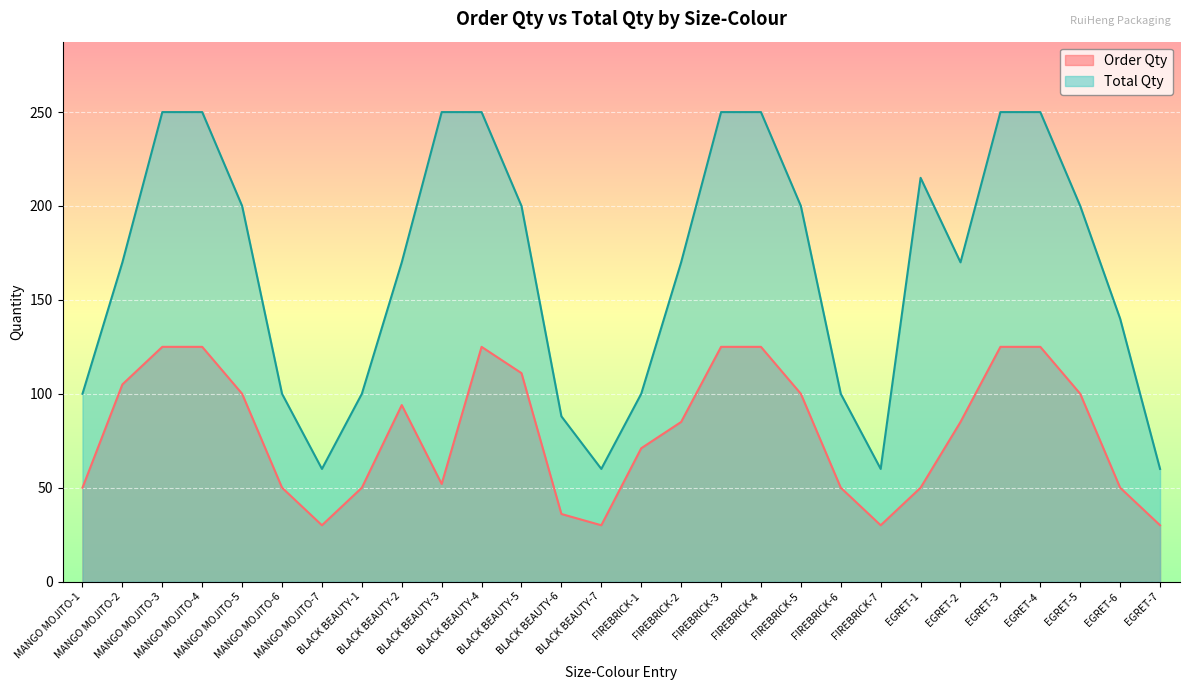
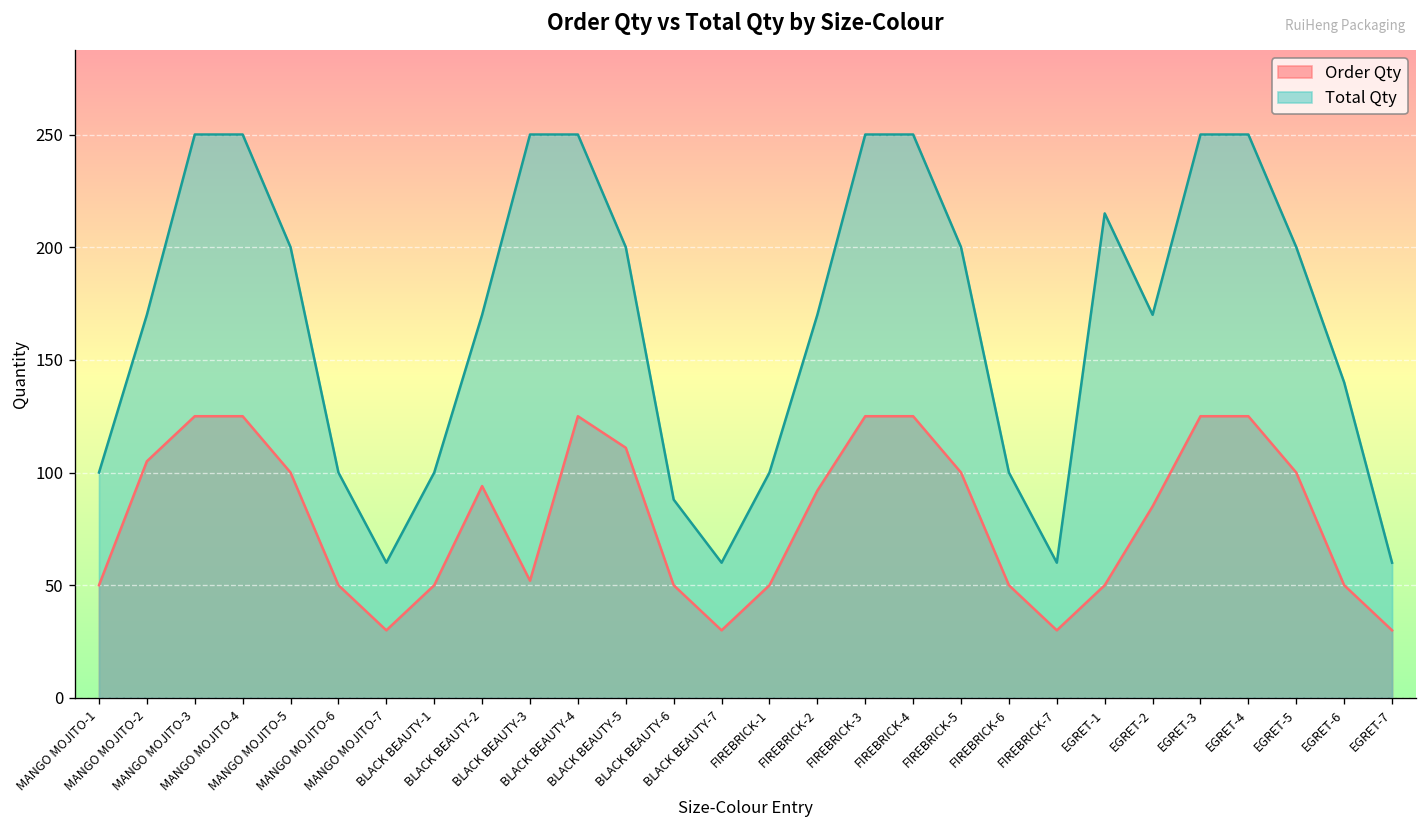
Order Qty, BLACK BEAUTY-6: 36 -> 50
Order Qty, FIREBRICK-1: 71 -> 50
Order Qty, FIREBRICK-2: 85 -> 92
